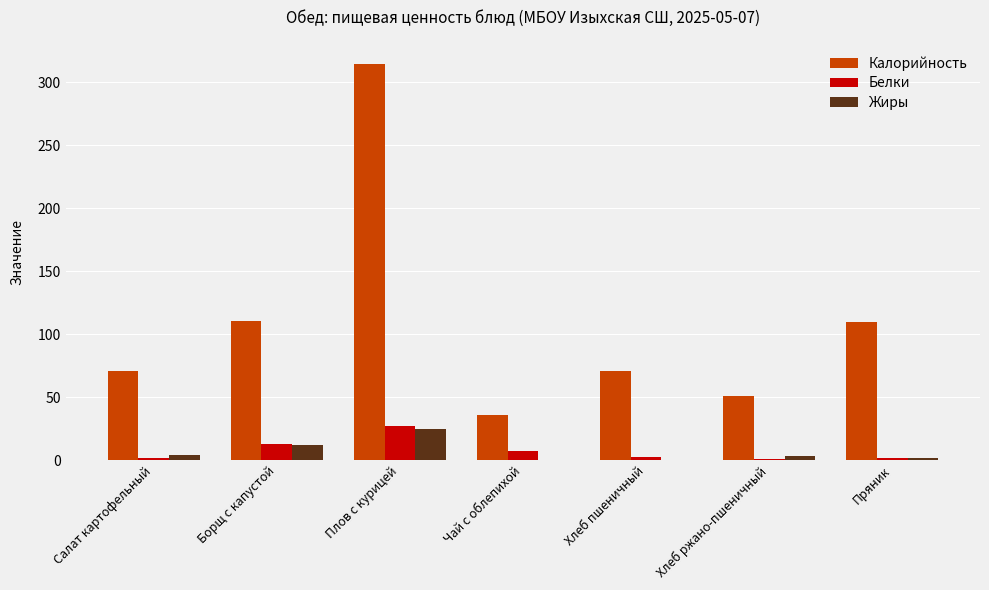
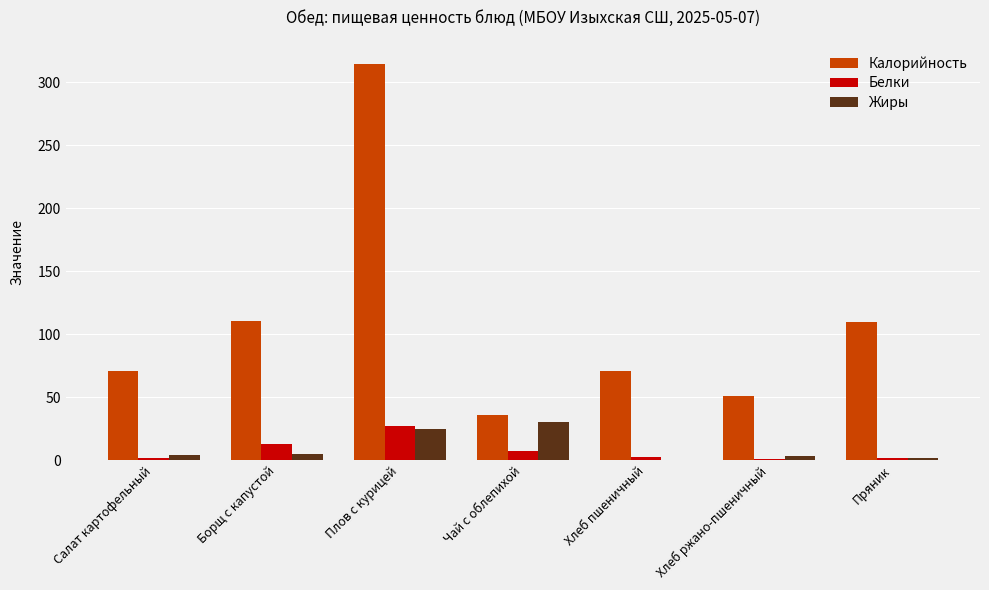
Жиры, Борщ с капустой: 12 -> 5
Жиры, Чай с облепихой: 0 -> 30
